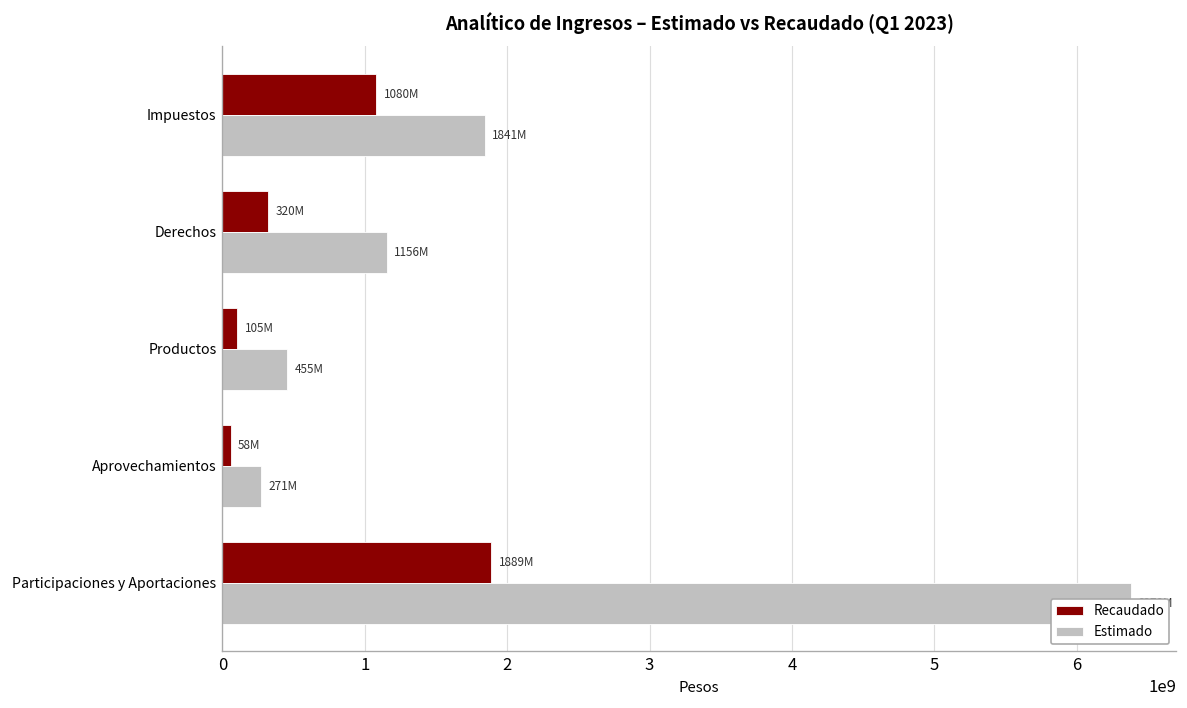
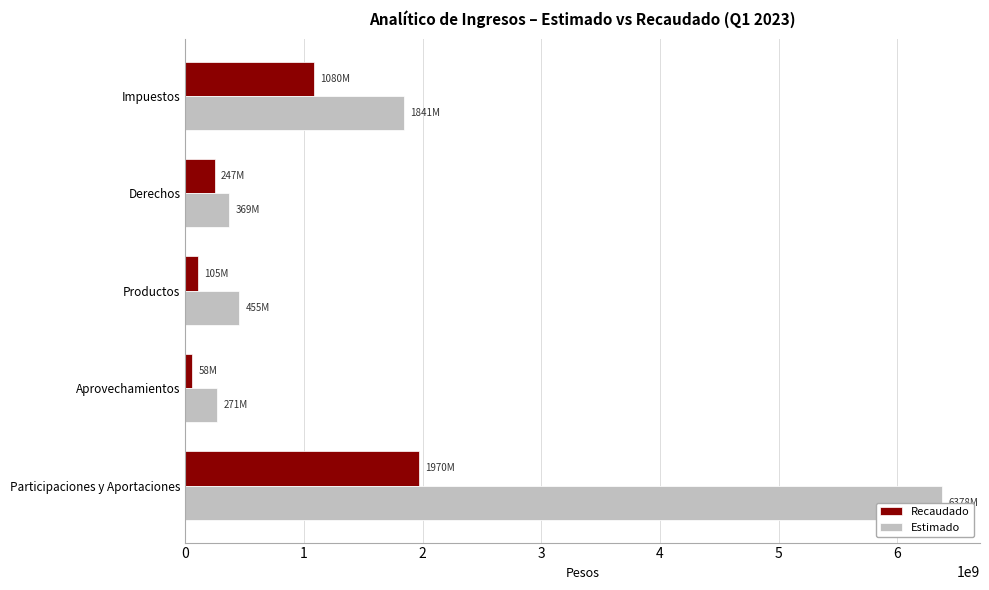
Recaudado, Derechos: 320M -> 247M
Estimado, Derechos: 1156M -> 369M
Recaudado, Participaciones y Aportaciones: 1889M -> 1970M
